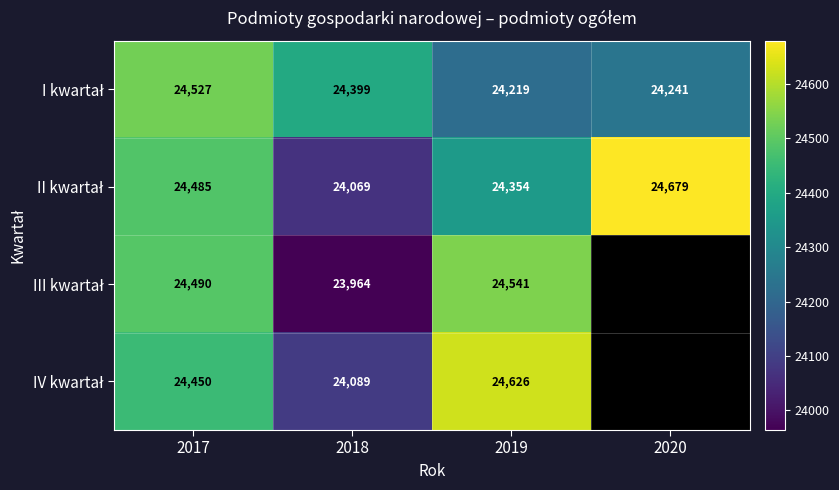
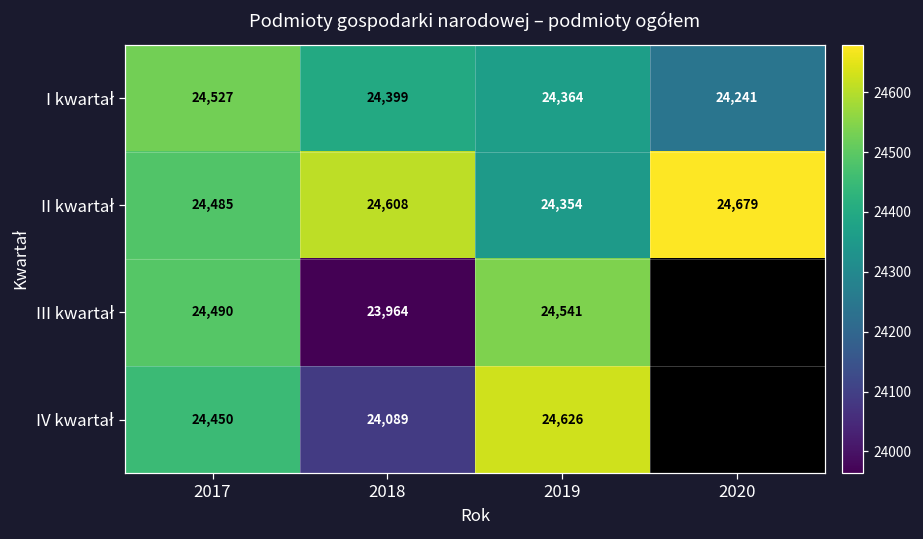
I kwartał, 2019: 24,219 -> 24,364
II kwartał, 2018: 24,069 -> 24,608
